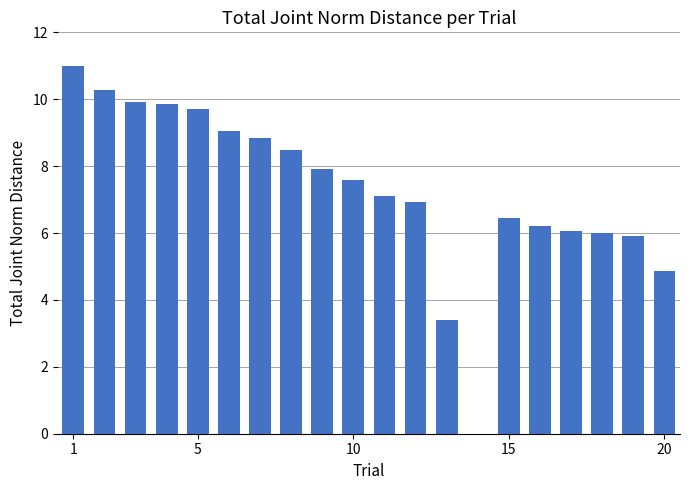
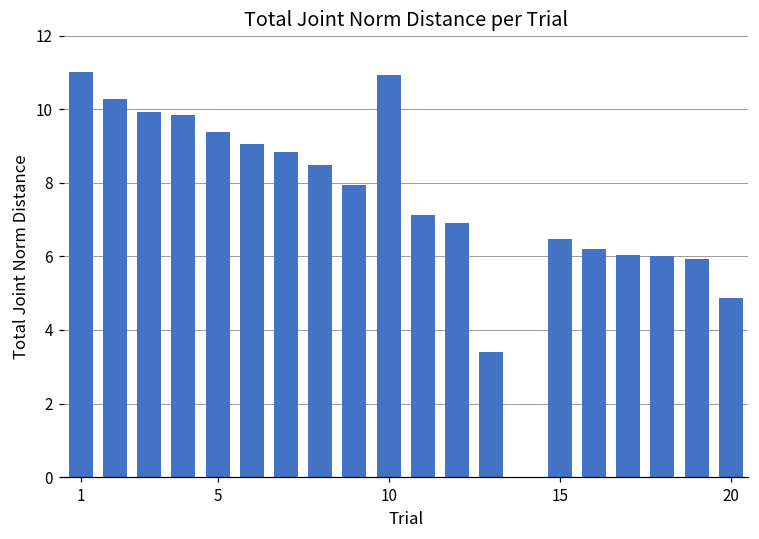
5: 9.7 -> 9.4
10: 7.6 -> 10.9
